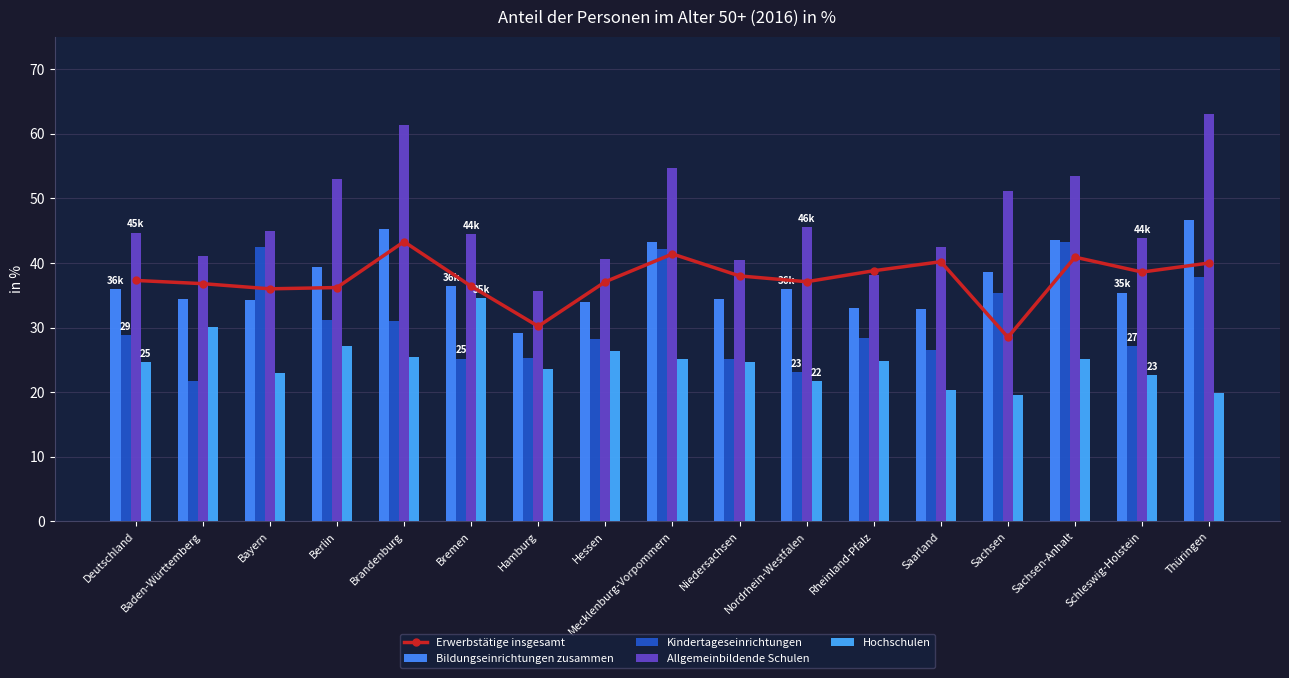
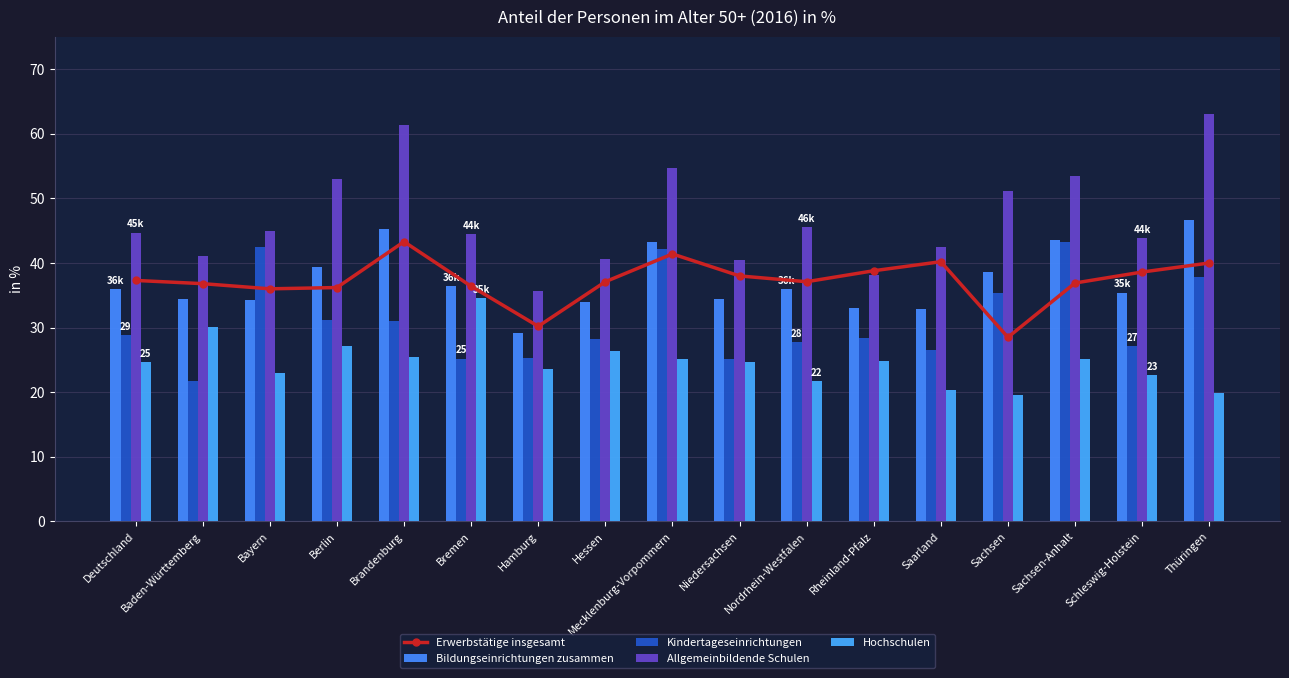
Kindertageseinrichtungen, Nordrhein-Westfalen: 23 -> 28
Erwerbstätige insgesamt, Sachsen-Anhalt: 41 -> 37
